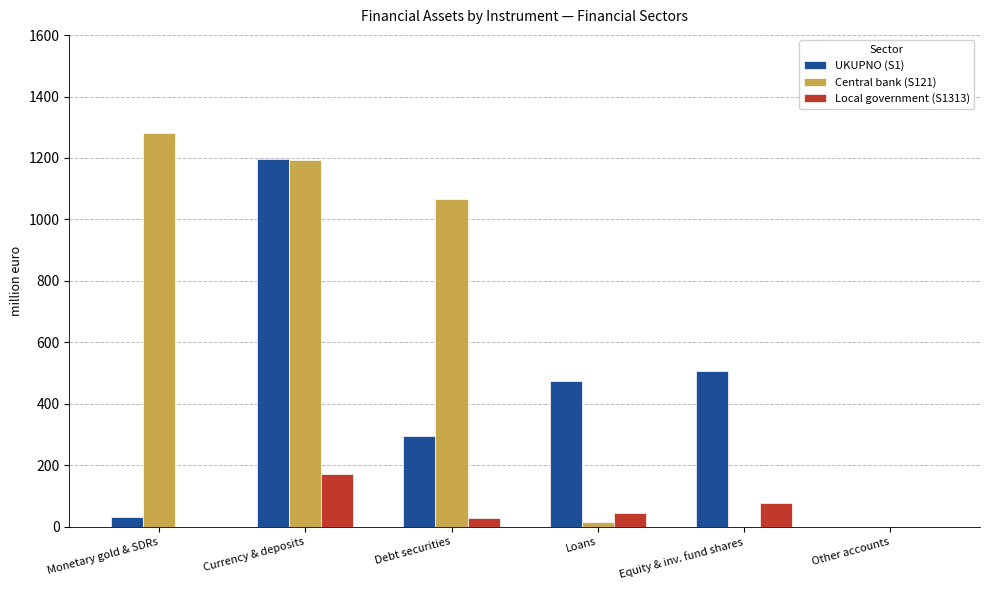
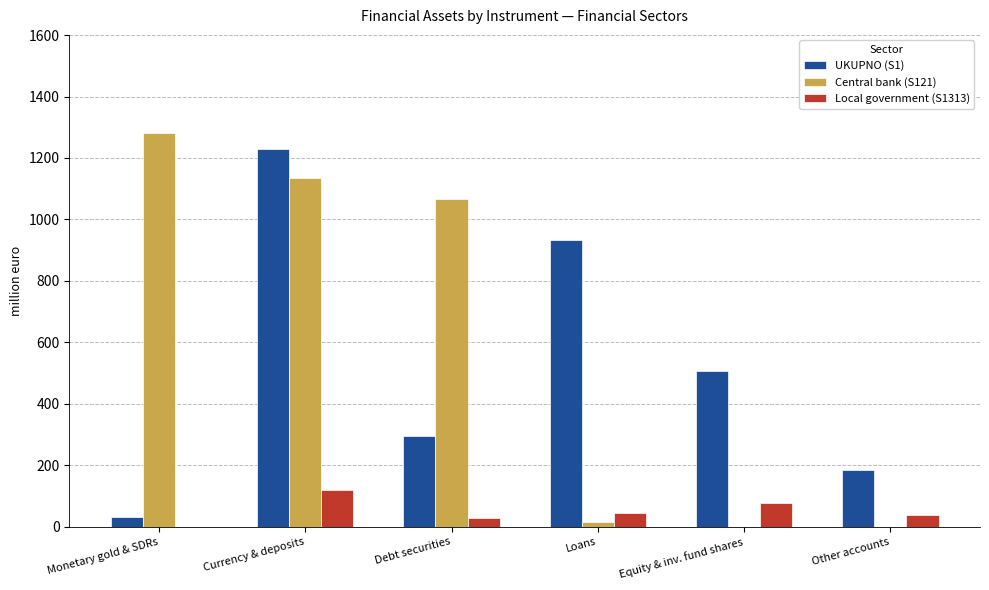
UKUPNO (S1), Currency & deposits: 1200 -> 1230
Central bank (S121), Currency & deposits: 1190 -> 1140
Local government (S1313), Currency & deposits: 170 -> 120
UKUPNO (S1), Loans: 470 -> 930
UKUPNO (S1), Other accounts: 0 -> 180
Local government (S1313), Other accounts: 0 -> 40
